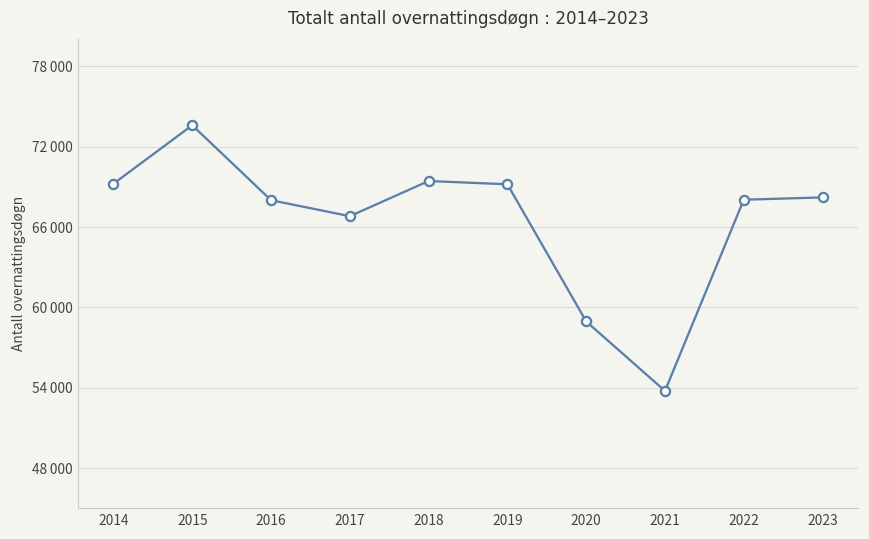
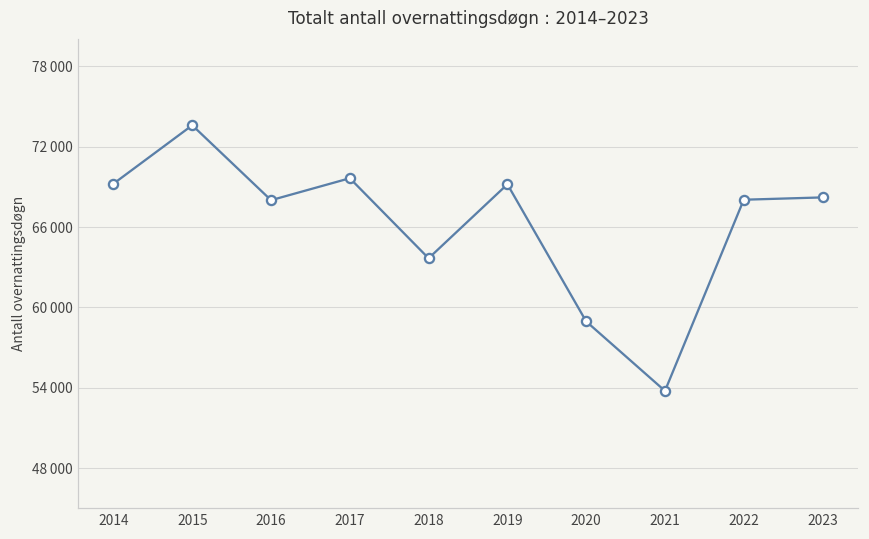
2017: 66800 -> 69600
2018: 69400 -> 63700
